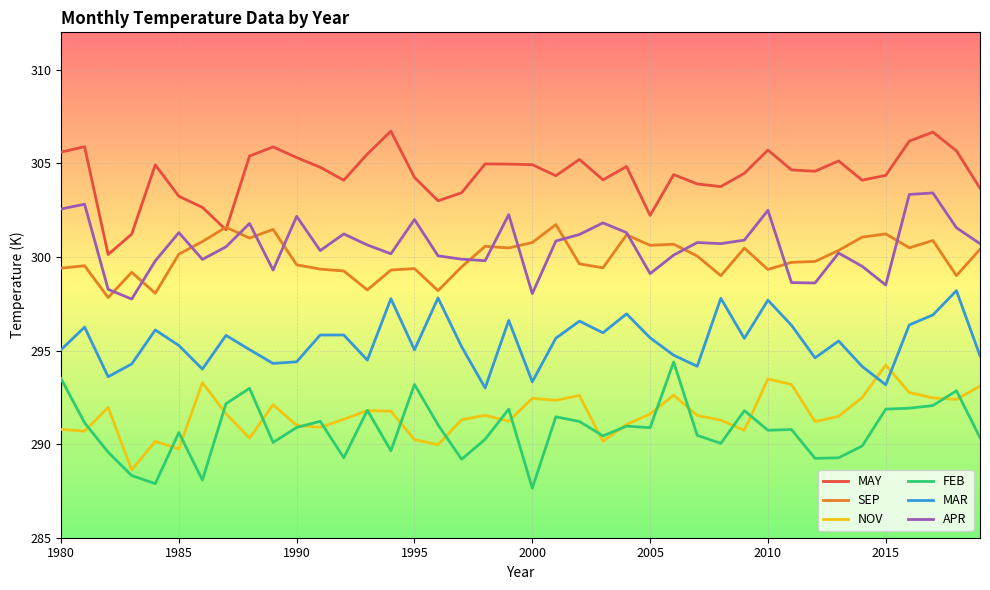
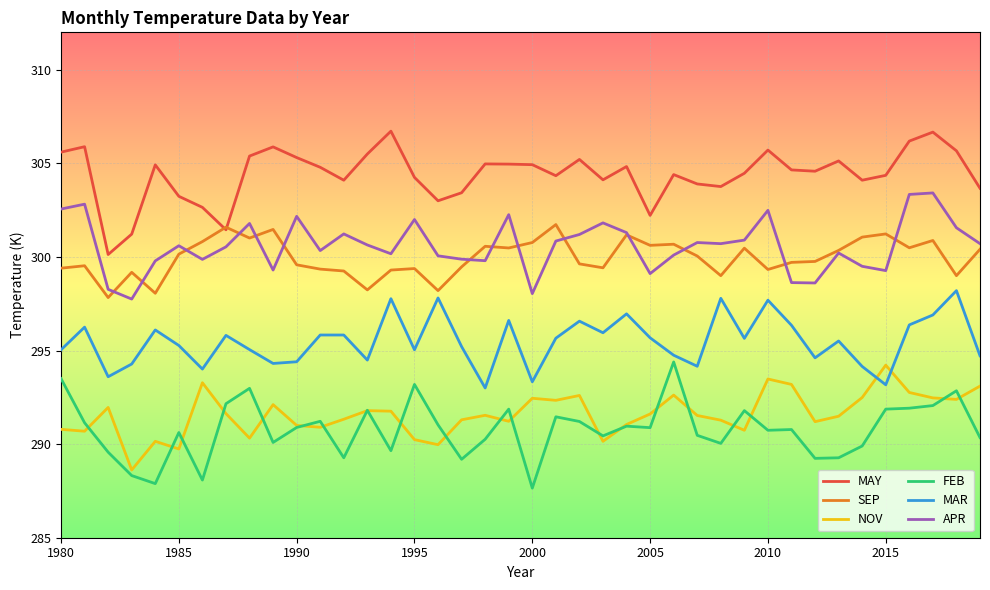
APR, 1985: 301.3 -> 300.6
APR, 2015: 298.5 -> 299.3
